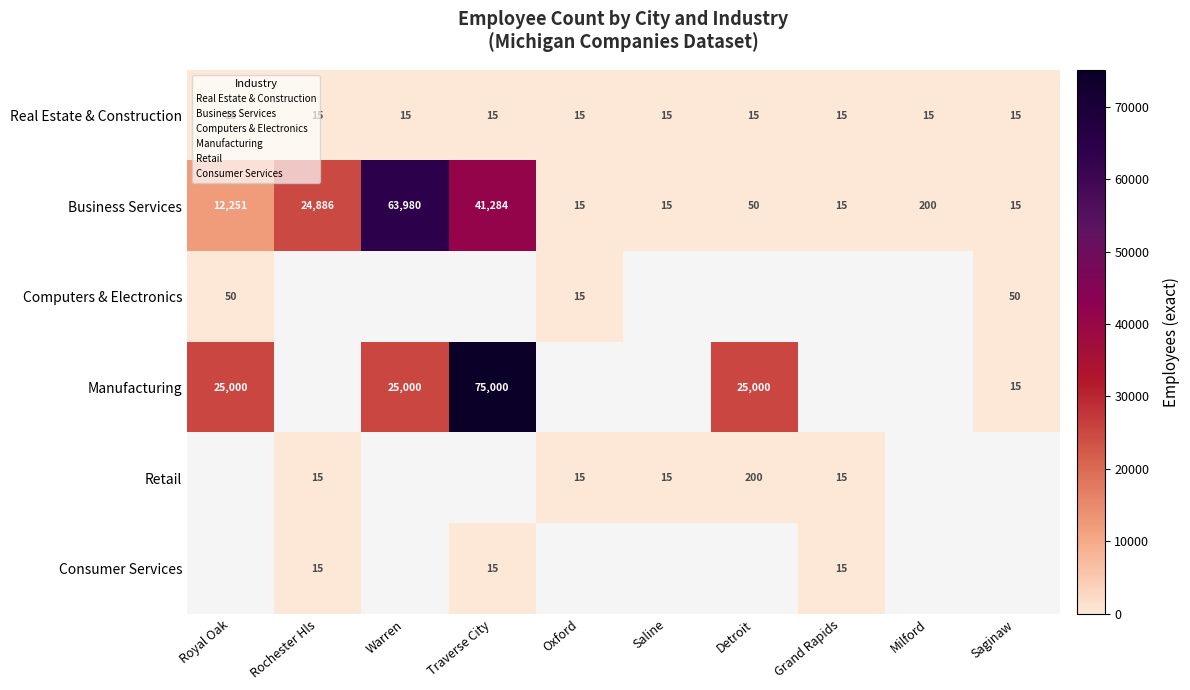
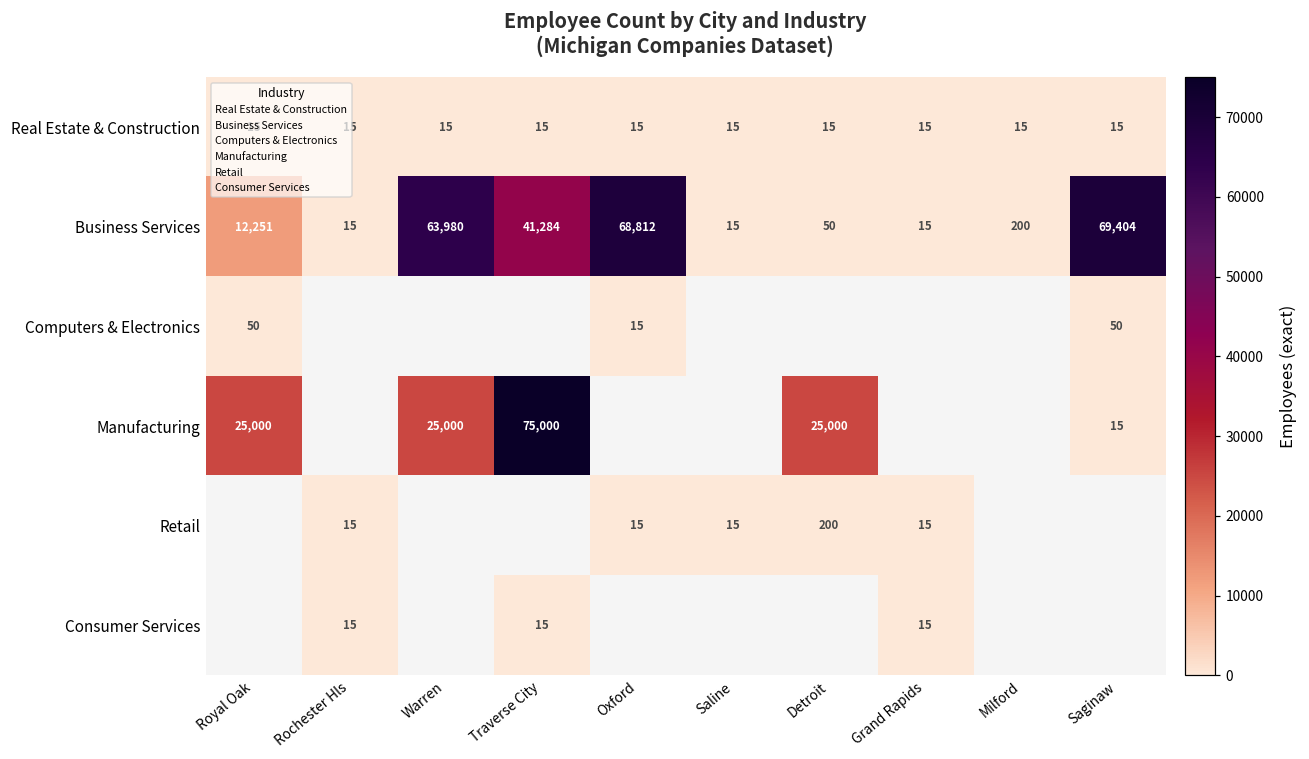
Business Services, Rochester Hls: 24,886 -> 15
Business Services, Oxford: 15 -> 68,812
Business Services, Saginaw: 15 -> 69,404
